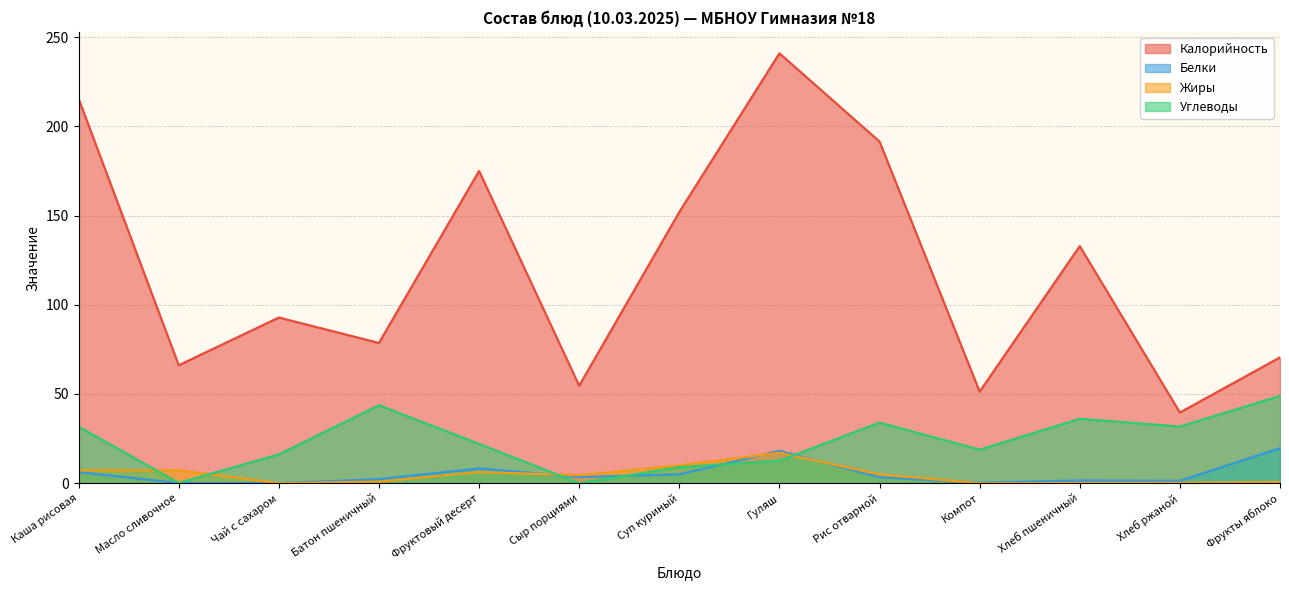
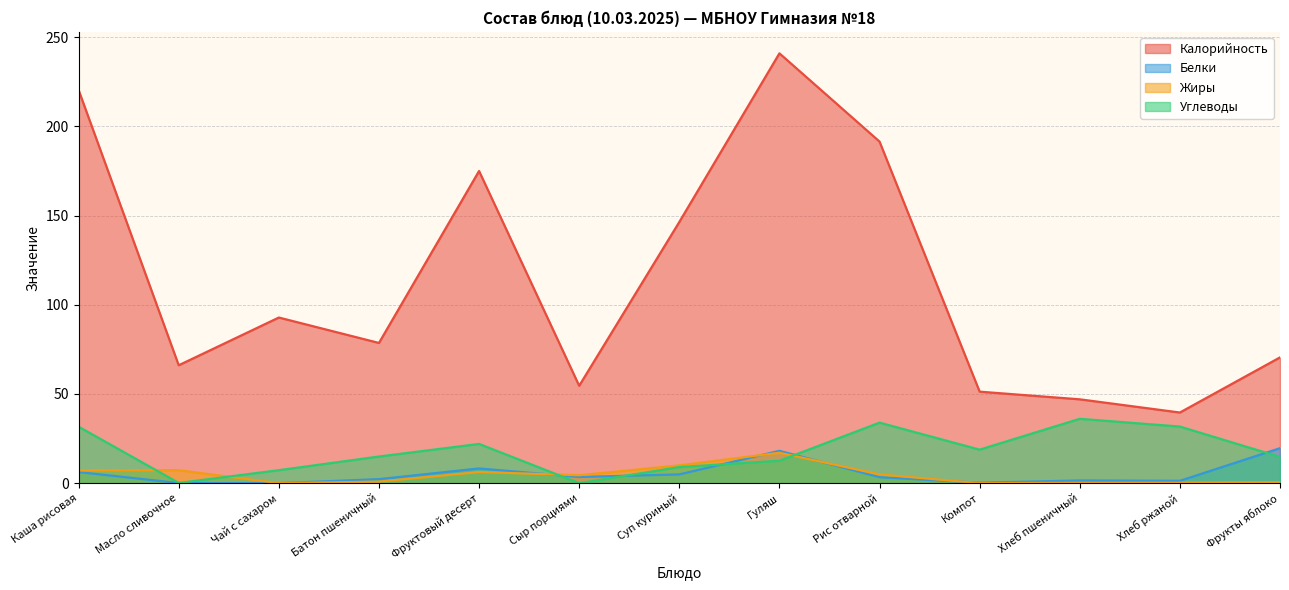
Калорийность, Каша рисовая: 216 -> 220
Углеводы, Чай с сахаром: 16 -> 7
Углеводы, Батон пшеничный: 44 -> 15
Калорийность, Суп куриный: 152 -> 146
Калорийность, Хлеб пшеничный: 133 -> 47
Углеводы, Фрукты яблоко: 49 -> 15
